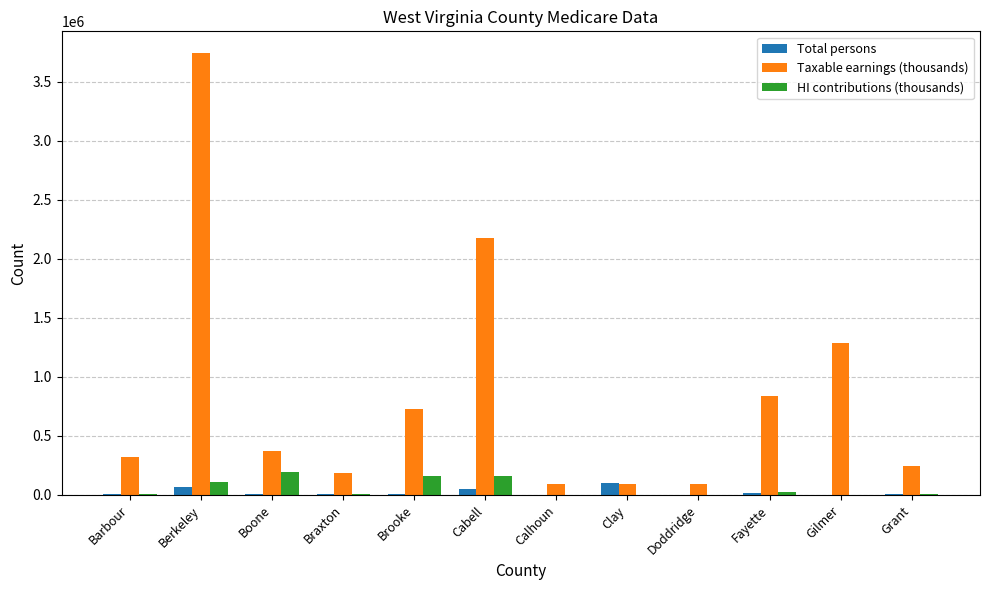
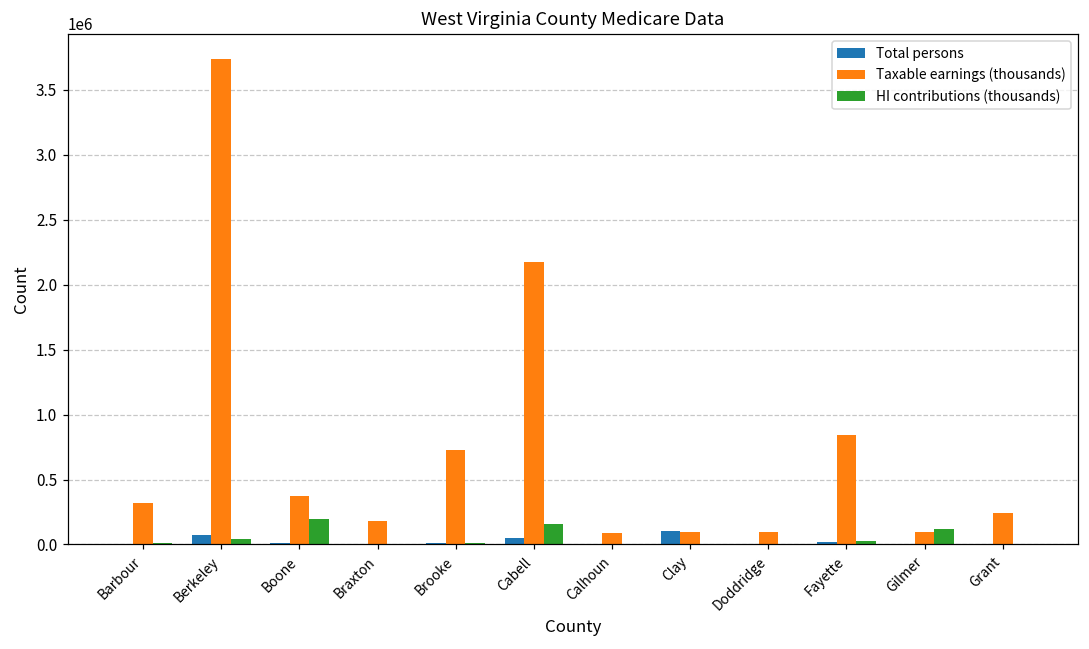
HI contributions (thousands), Berkeley: 110000 -> 40000
HI contributions (thousands), Brooke: 160000 -> 10000
Taxable earnings (thousands), Gilmer: 1290000 -> 100000
HI contributions (thousands), Gilmer: 0 -> 120000
